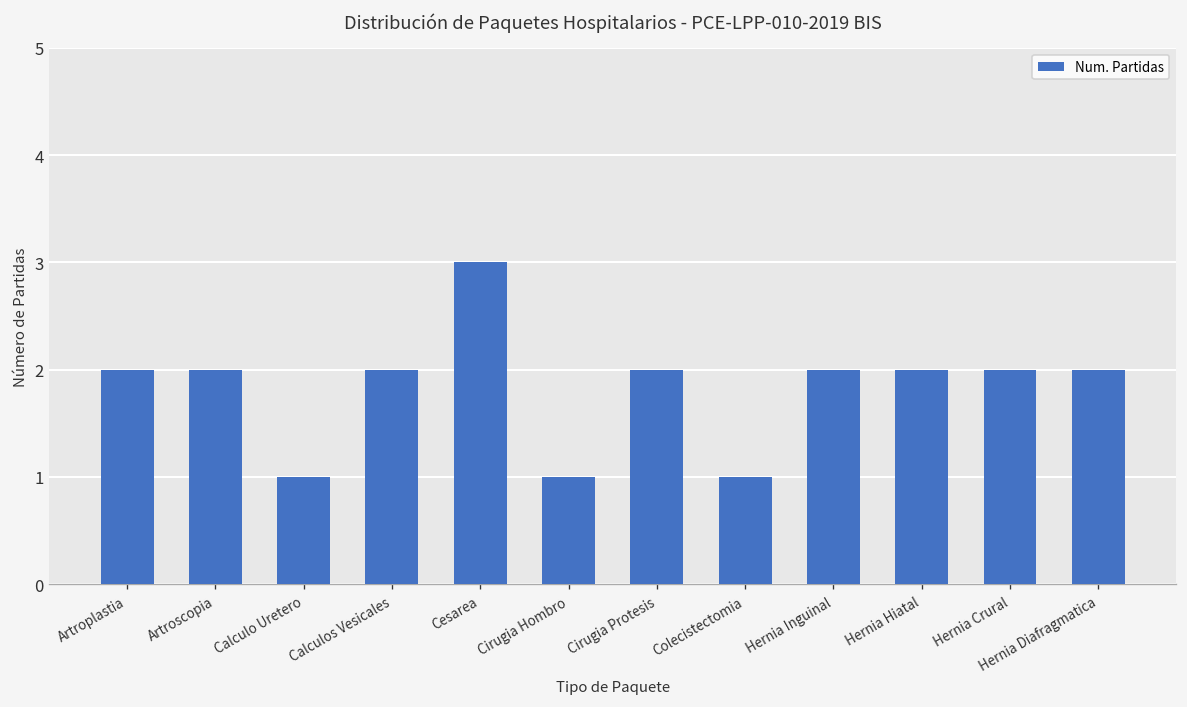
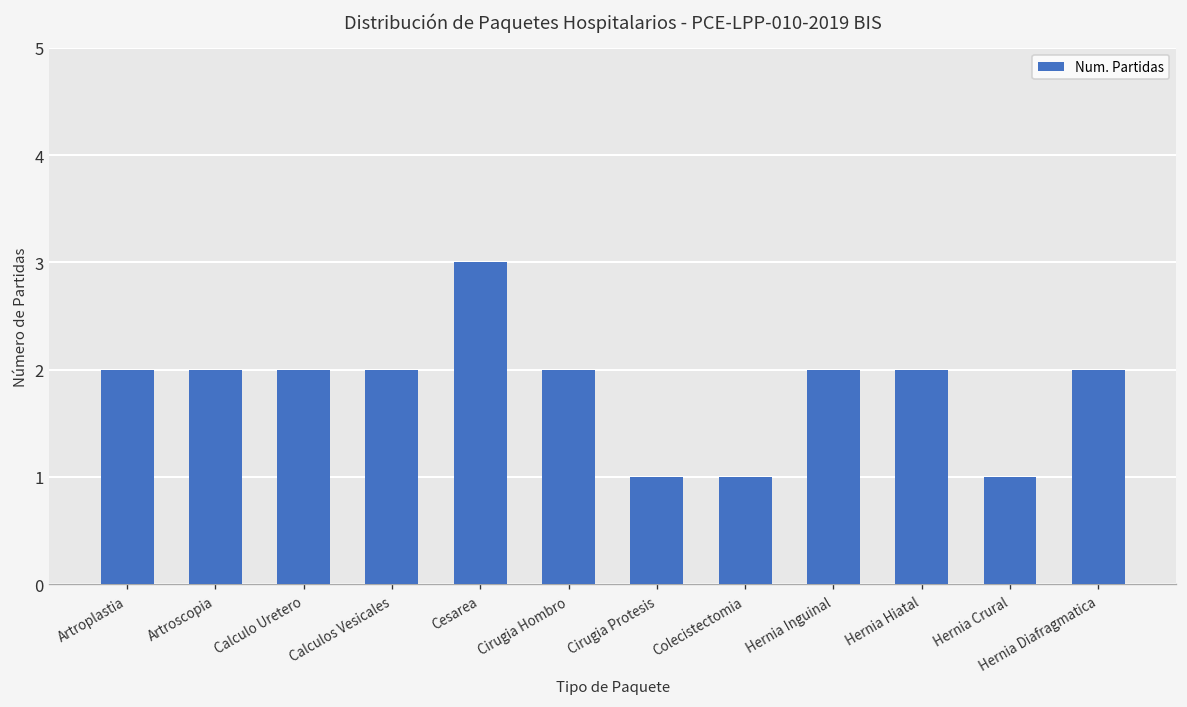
Calculo Uretero: 1 -> 2
Cirugia Hombro: 1 -> 2
Cirugia Protesis: 2 -> 1
Hernia Crural: 2 -> 1
